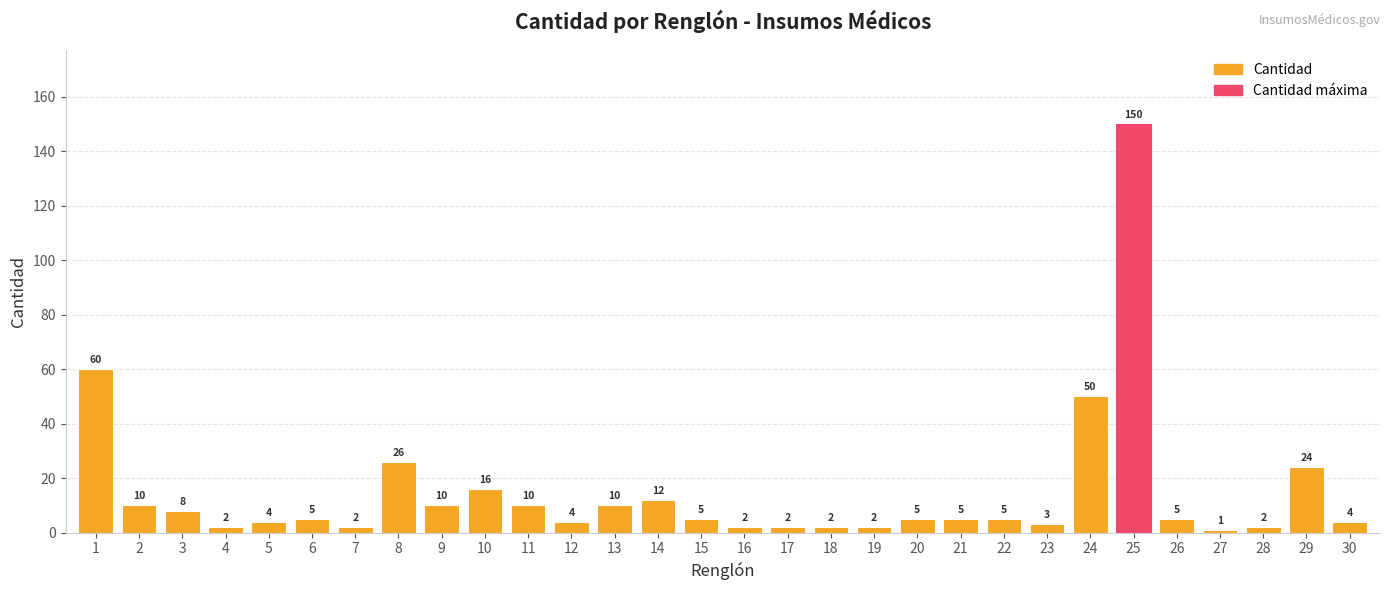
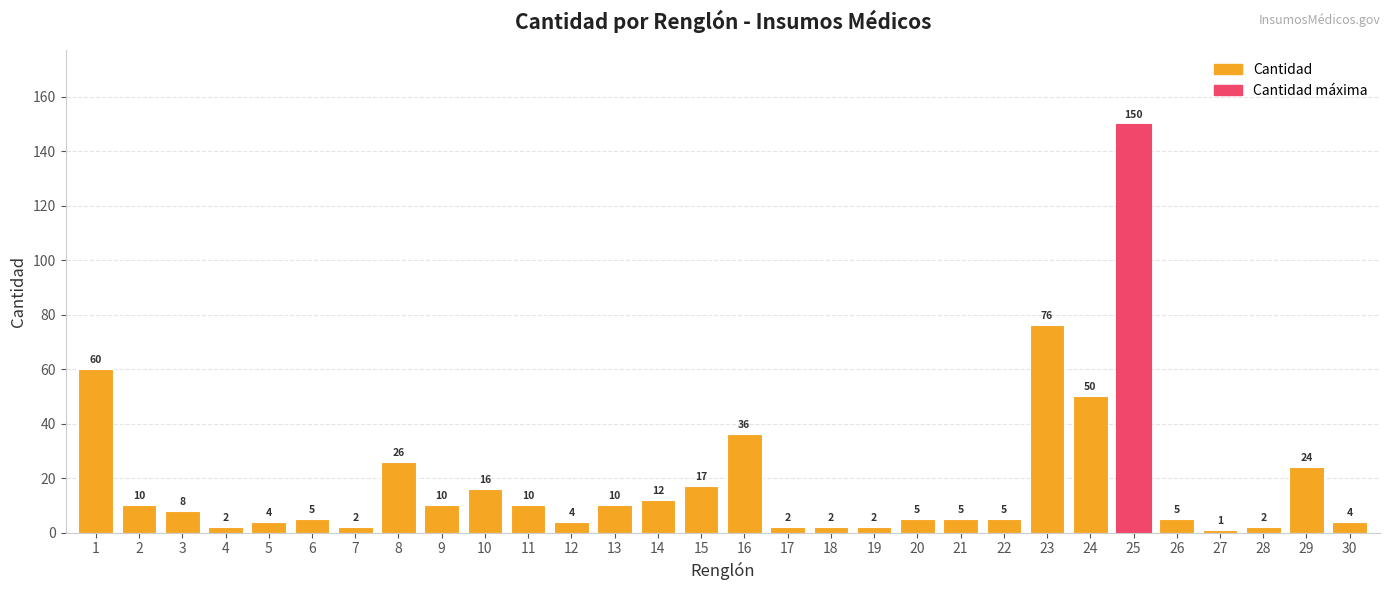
15: 5 -> 17
16: 2 -> 36
23: 3 -> 76
